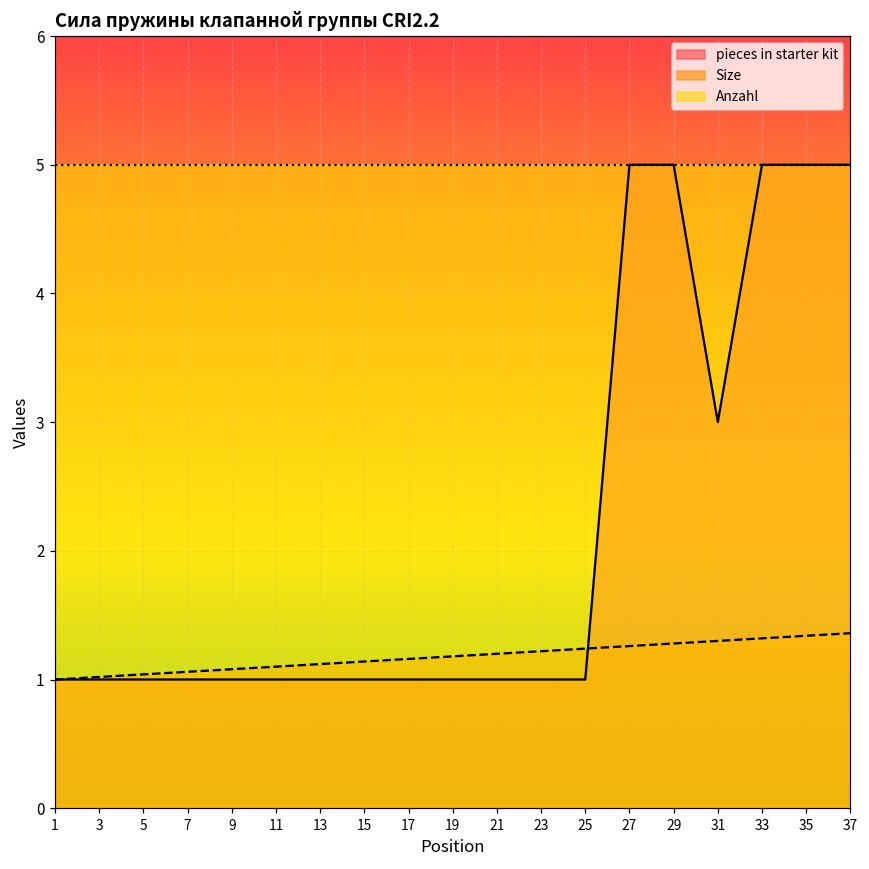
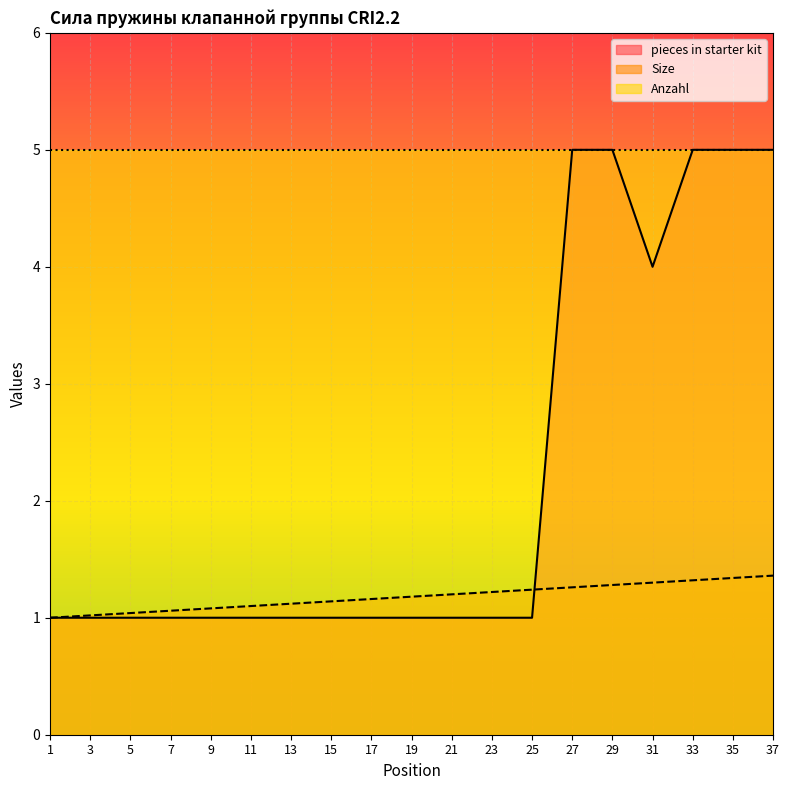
pieces in starter kit, 31: 3 -> 4
